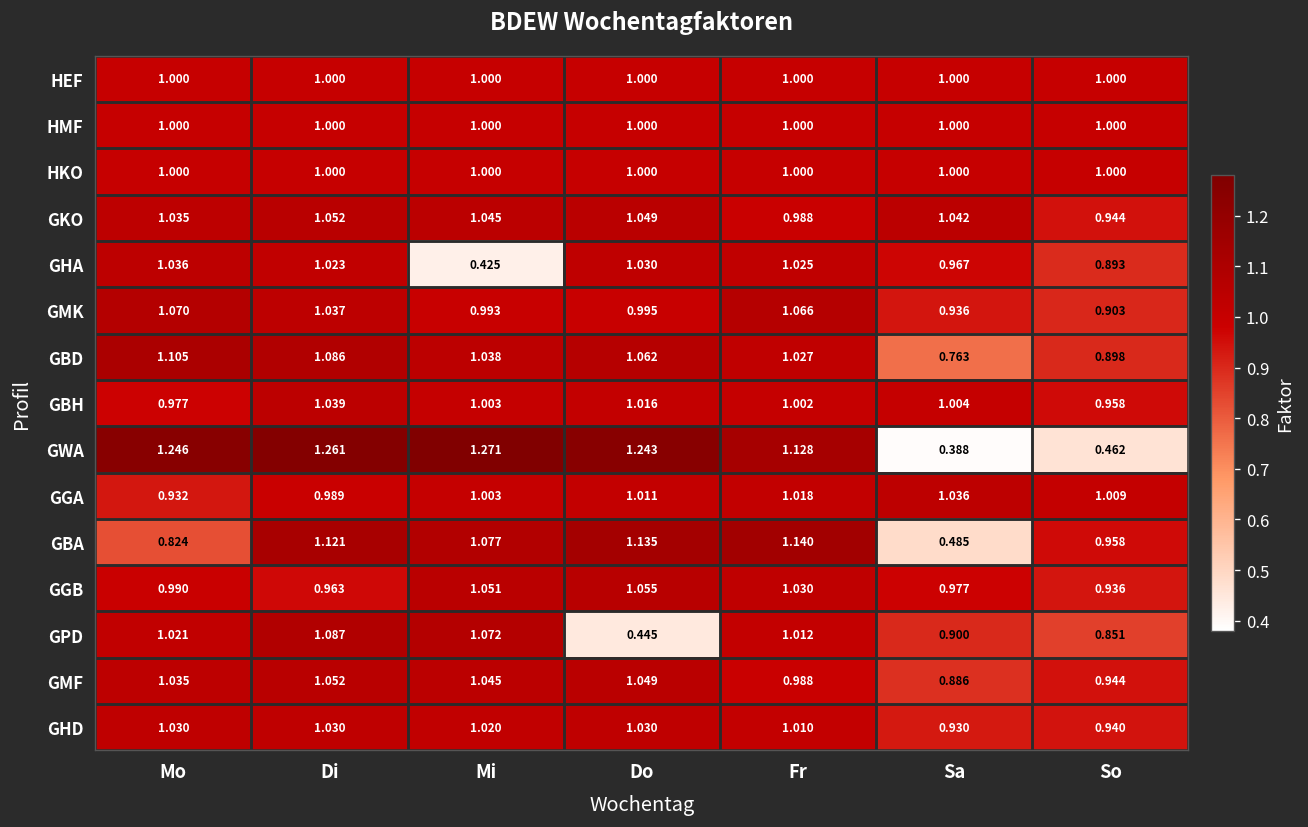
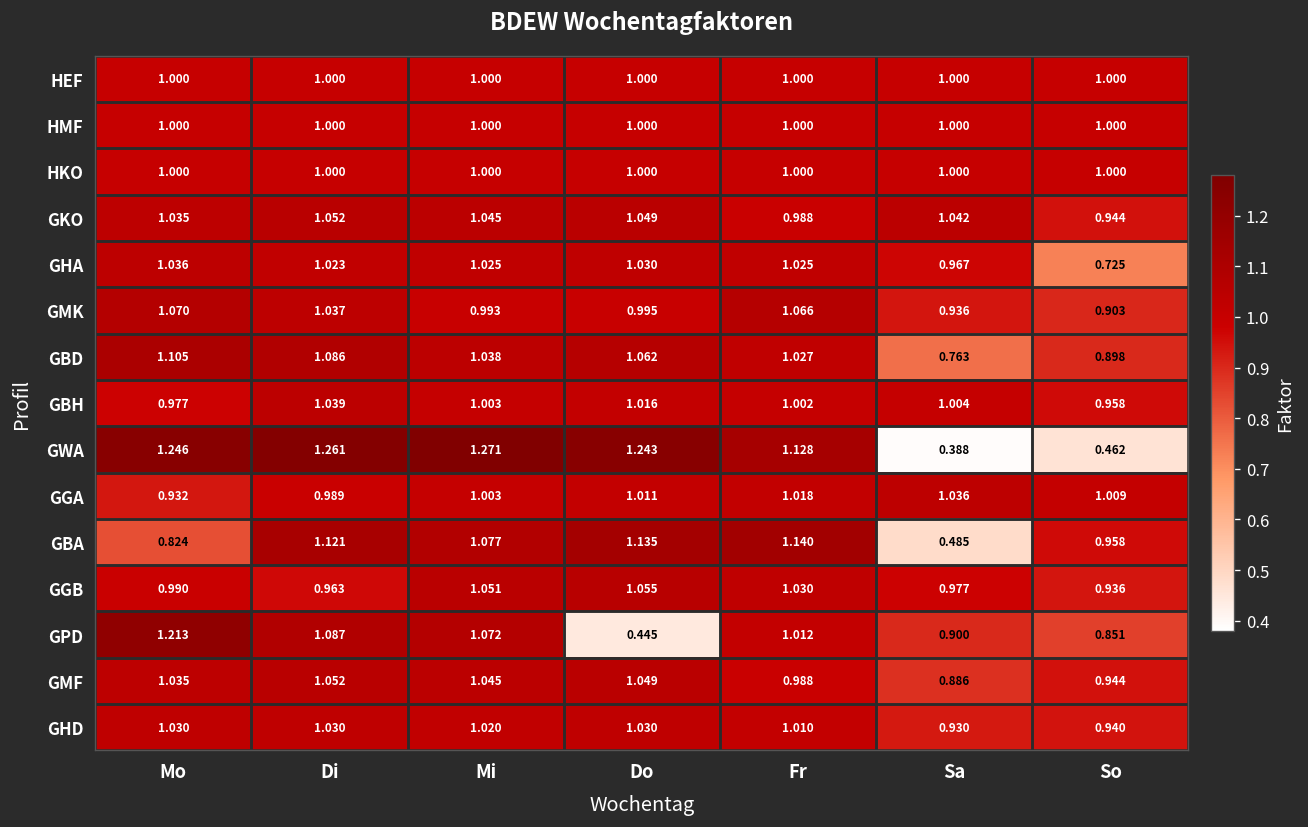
GHA, Mi: 0.425 -> 1.025
GHA, So: 0.893 -> 0.725
GPD, Mo: 1.021 -> 1.213
